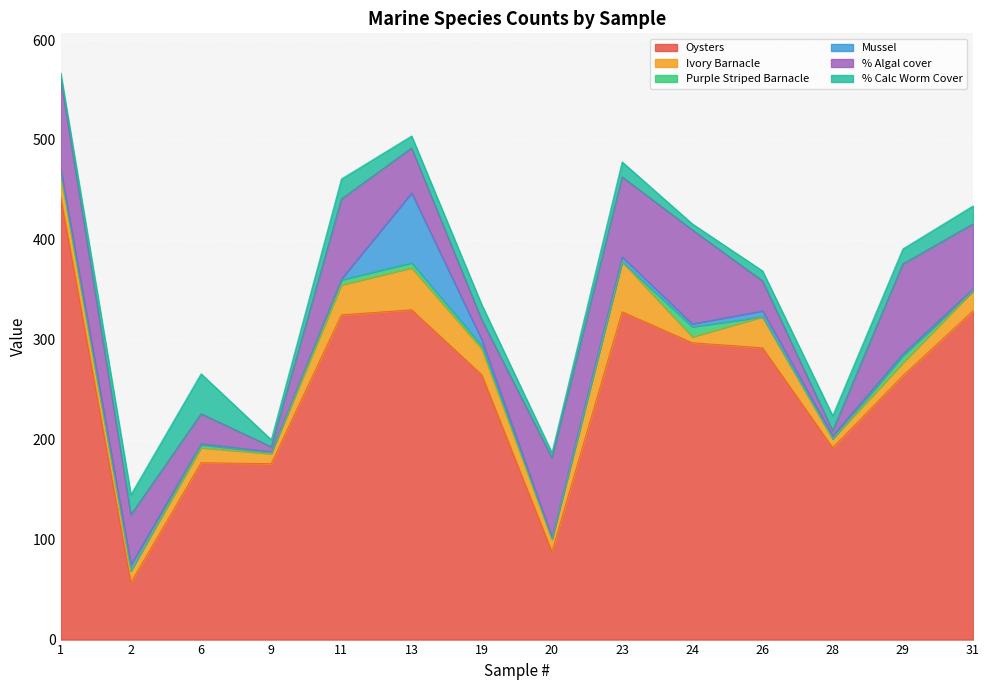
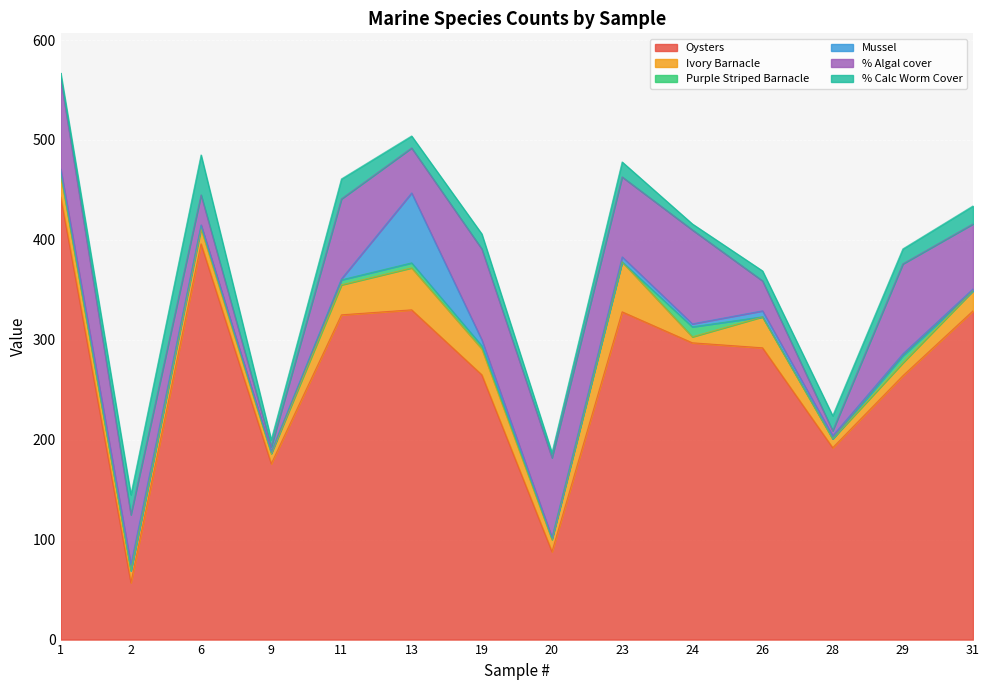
Oysters, 6: 180 -> 400
% Algal cover, 19: 20 -> 90
